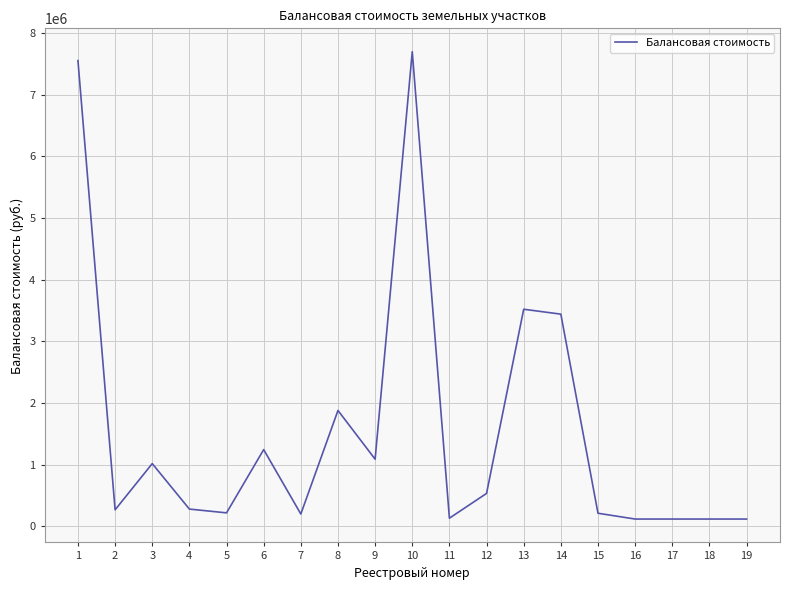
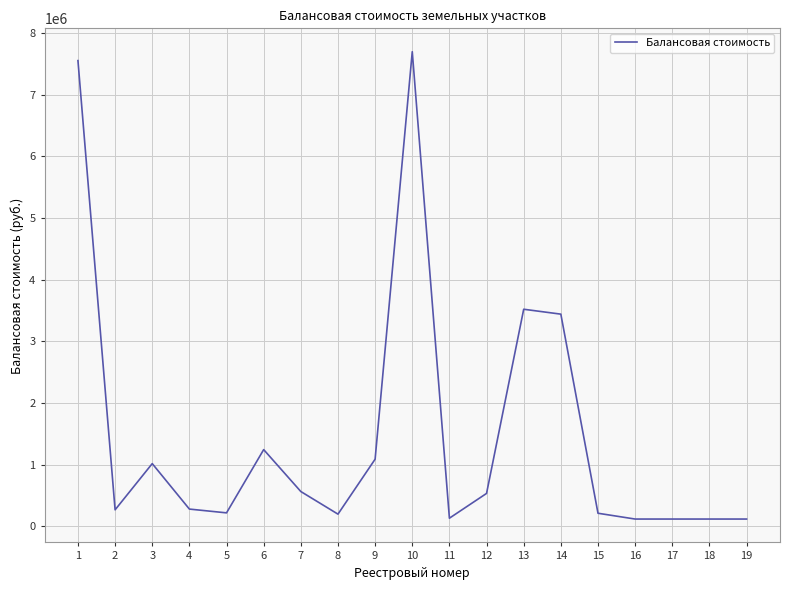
7: 200000 -> 600000
8: 1900000 -> 200000
